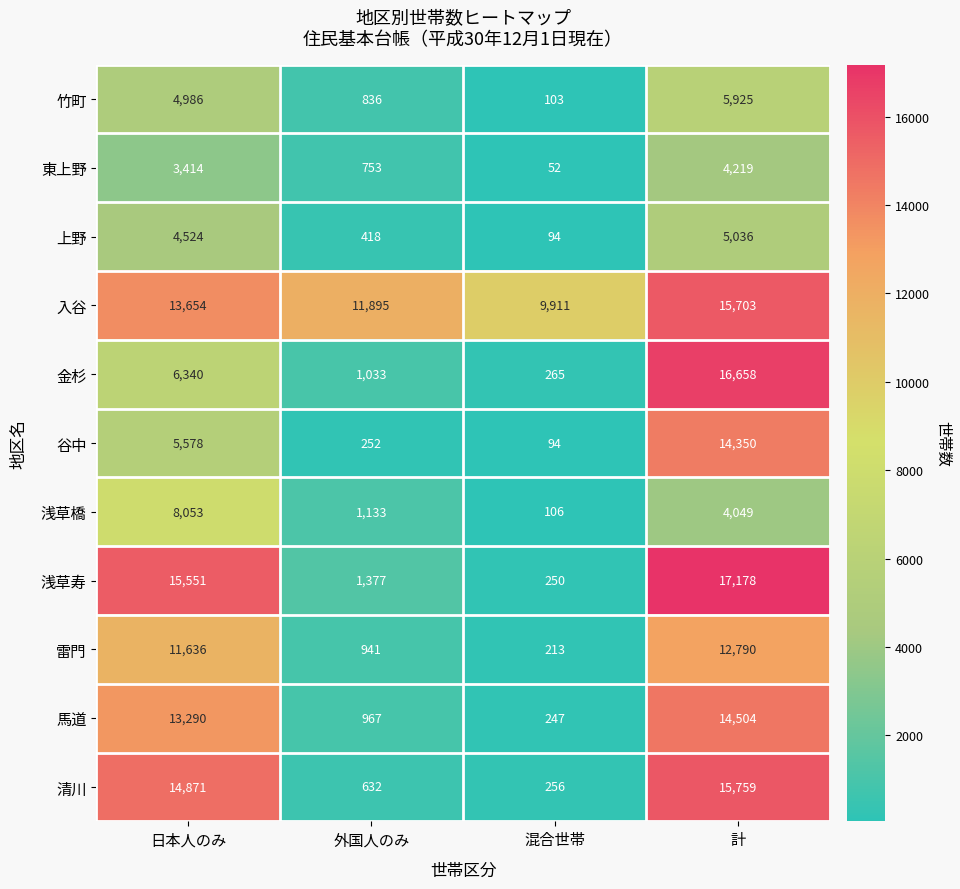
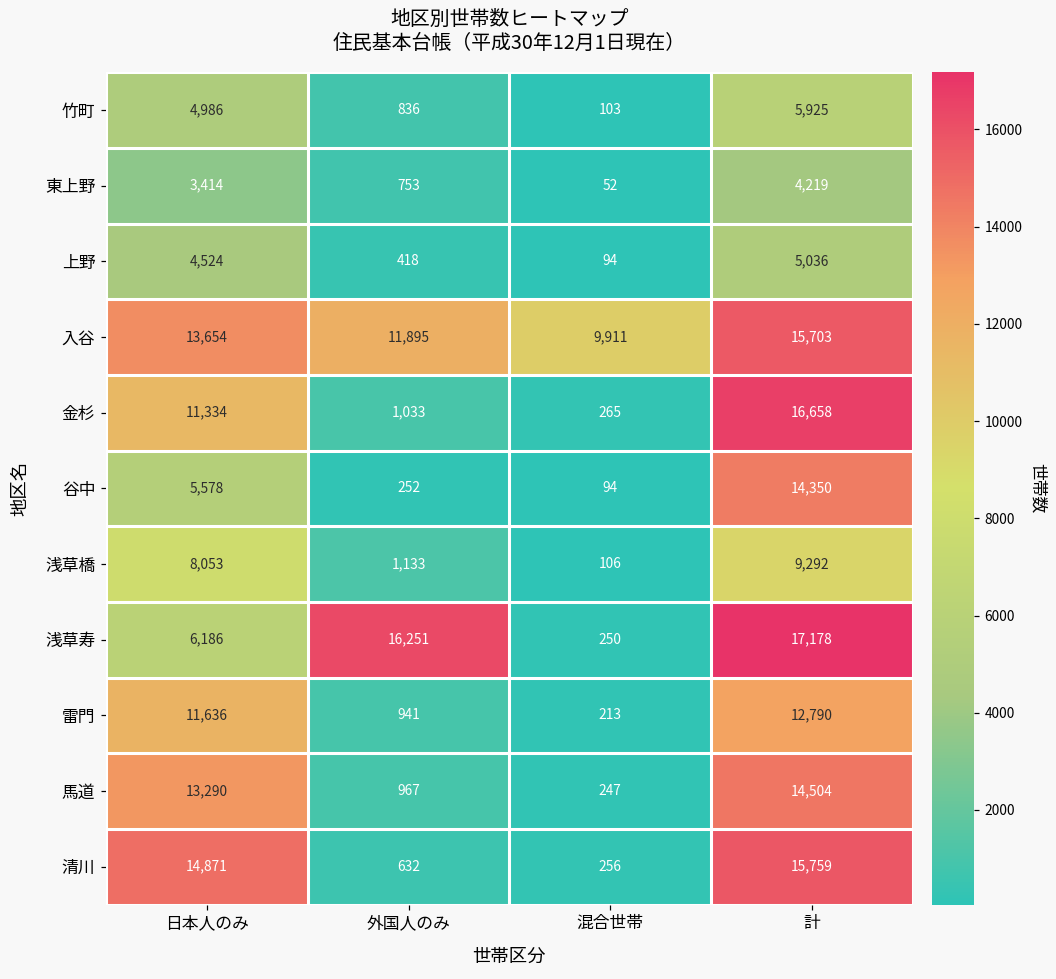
金杉, 日本人のみ: 6,340 -> 11,334
浅草橋, 計: 4,049 -> 9,292
浅草寿, 日本人のみ: 15,551 -> 6,186
浅草寿, 外国人のみ: 1,377 -> 16,251
